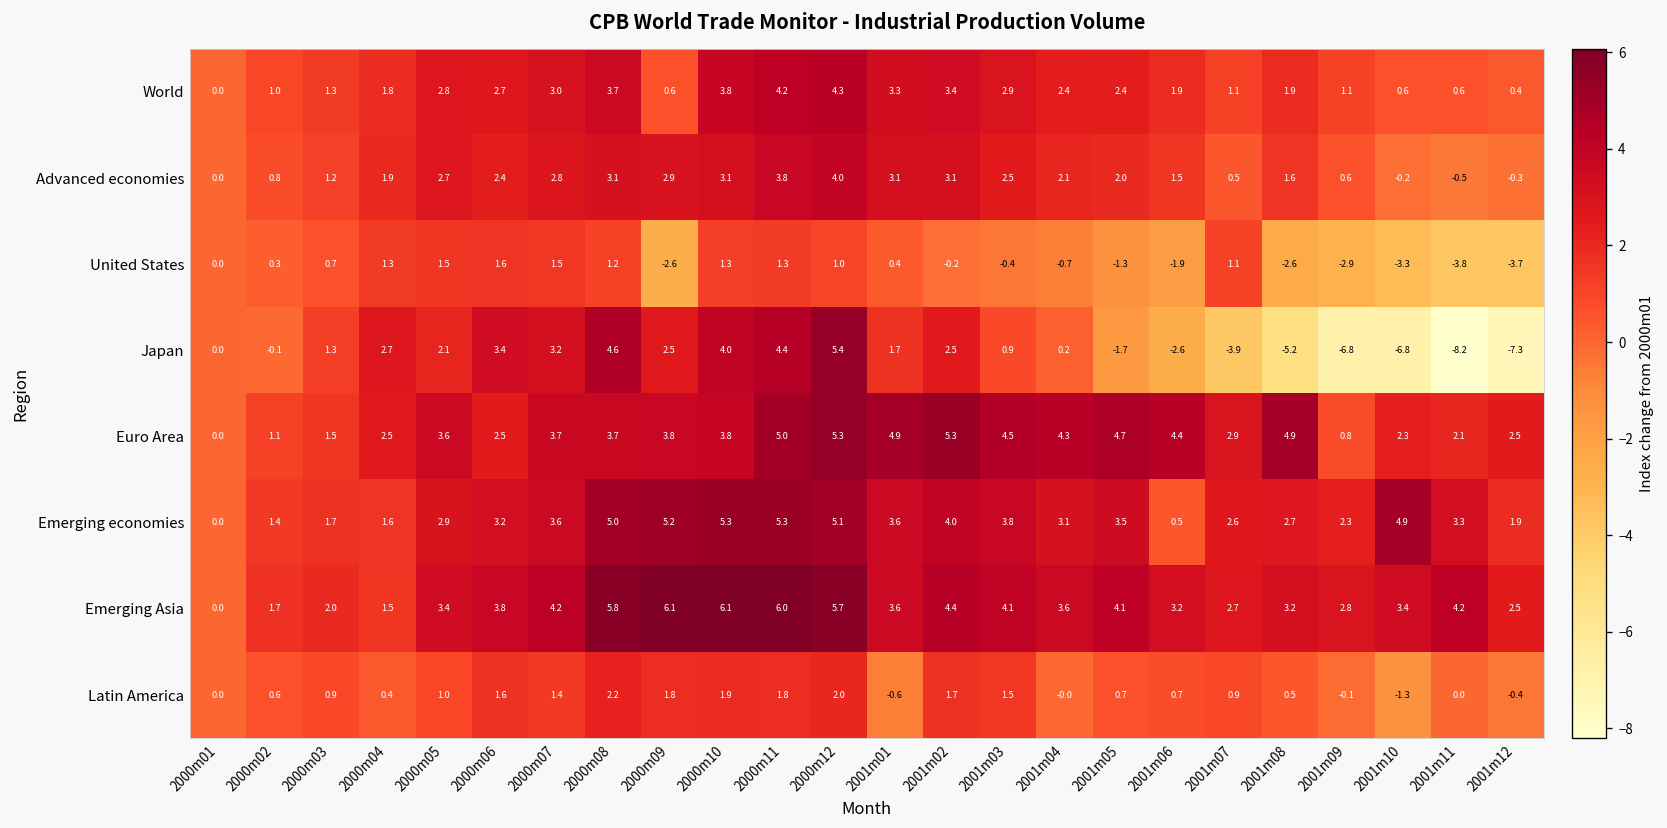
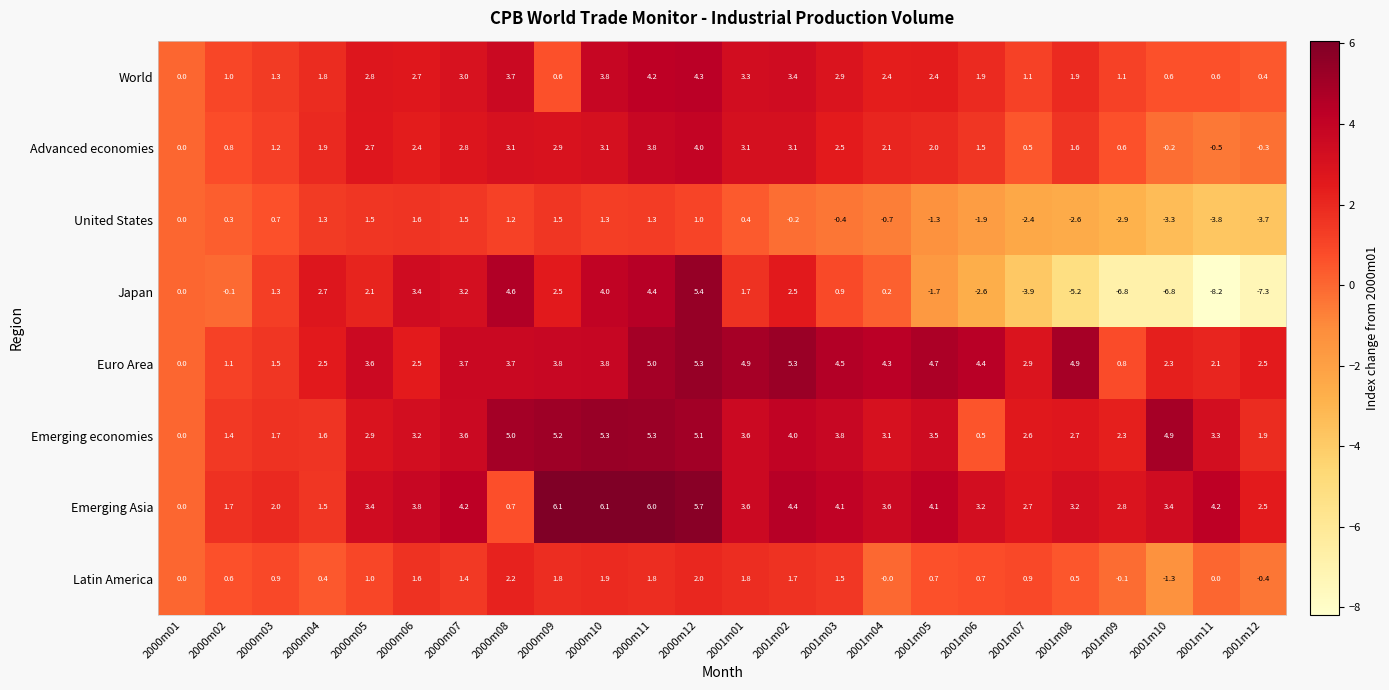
United States, 2000m09: -2.6 -> 1.5
United States, 2001m07: 1.1 -> -2.4
Emerging Asia, 2000m08: 5.8 -> 0.7
Latin America, 2001m01: -0.6 -> 1.8
